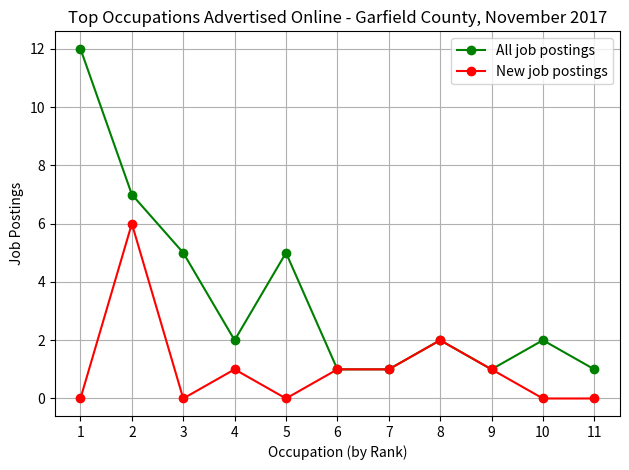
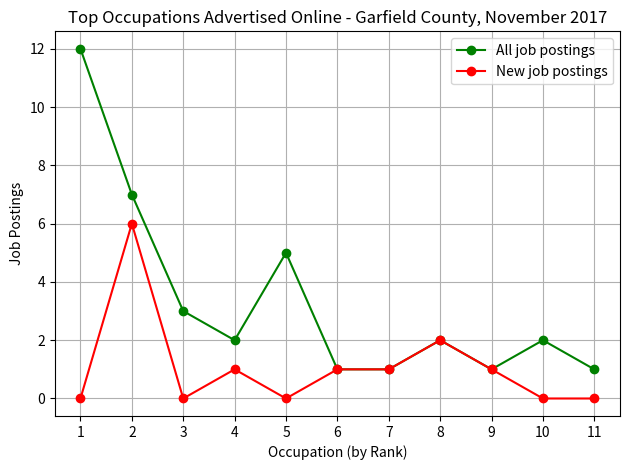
All job postings, 3: 5 -> 3
